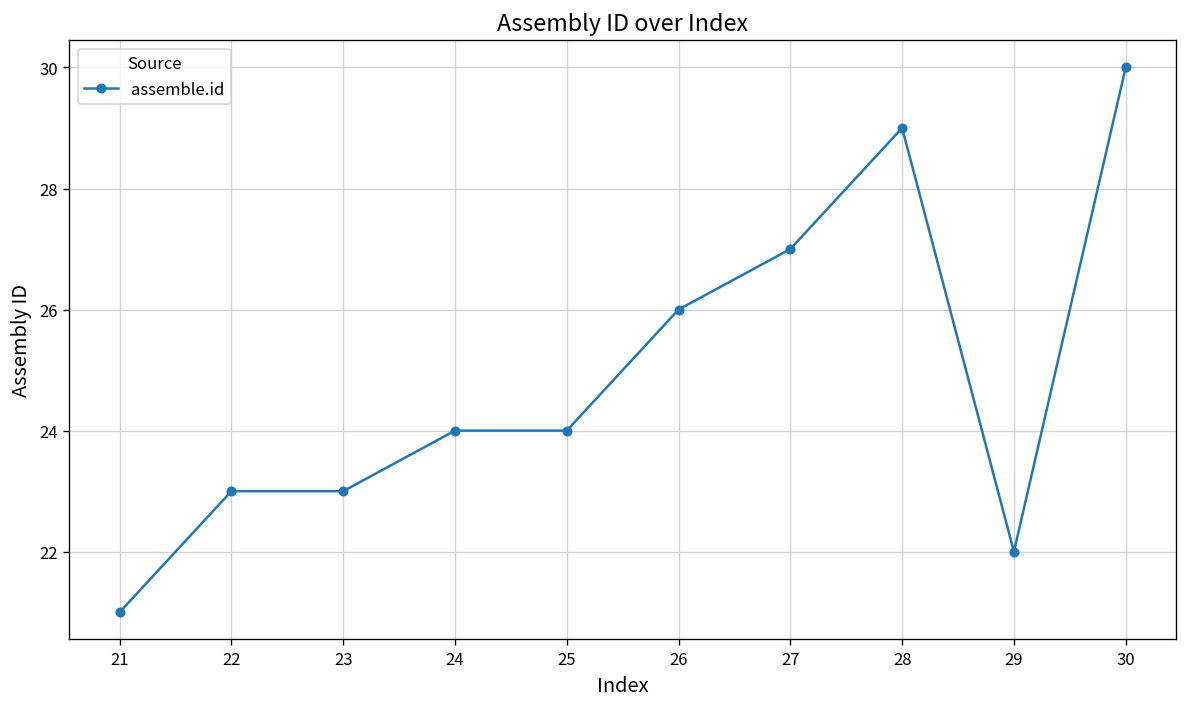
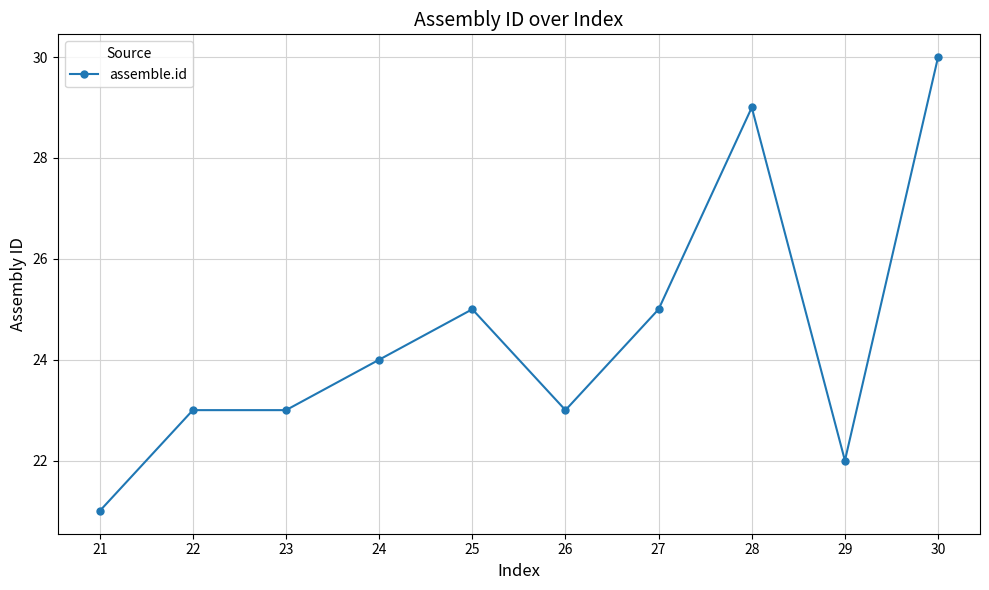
25: 24 -> 25
26: 26 -> 23
27: 27 -> 25
